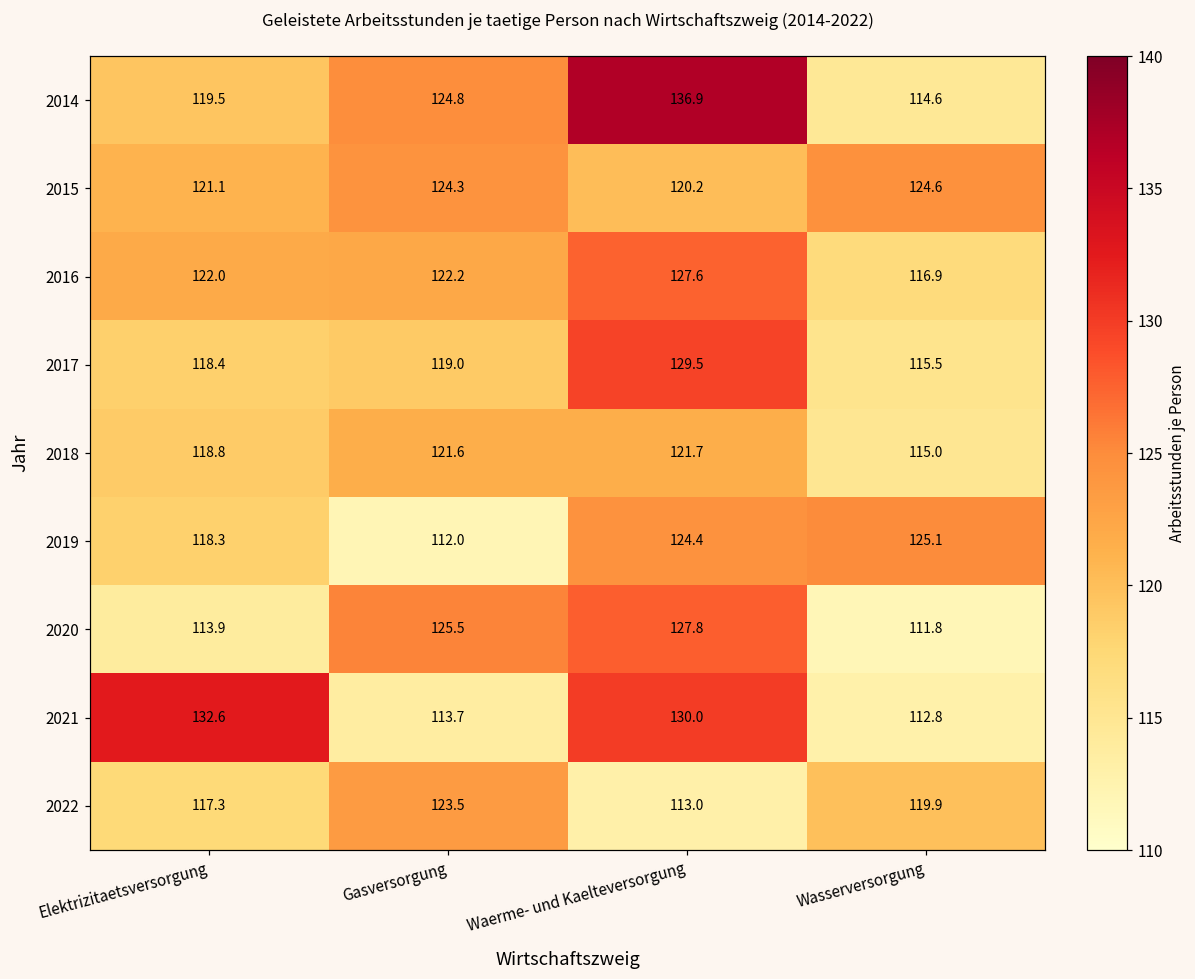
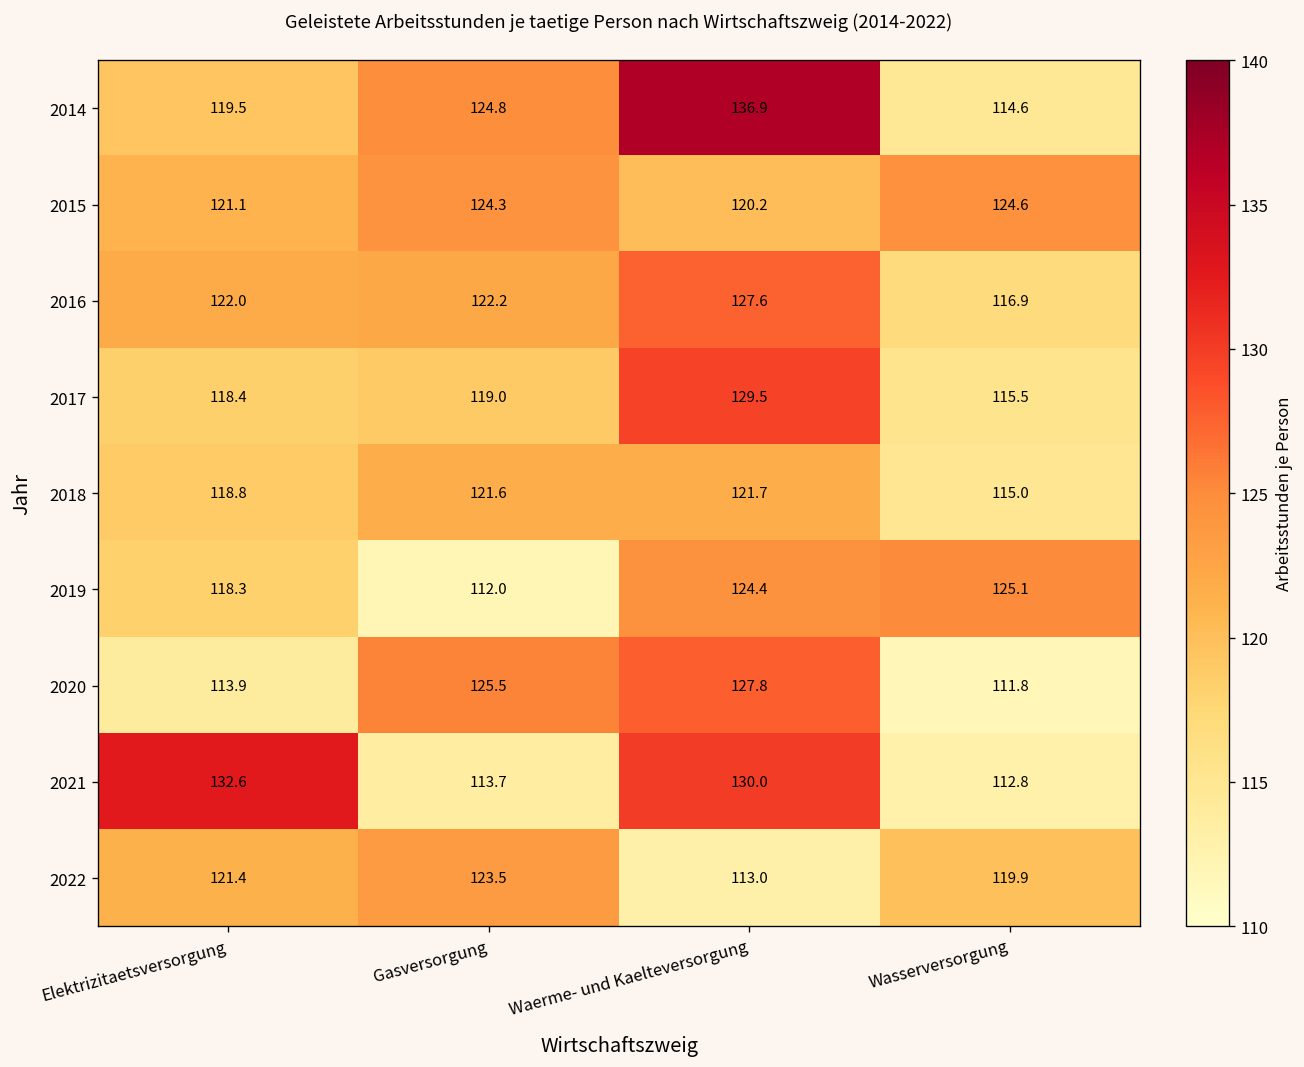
2022, Elektrizitaetsversorgung: 117.3 -> 121.4
